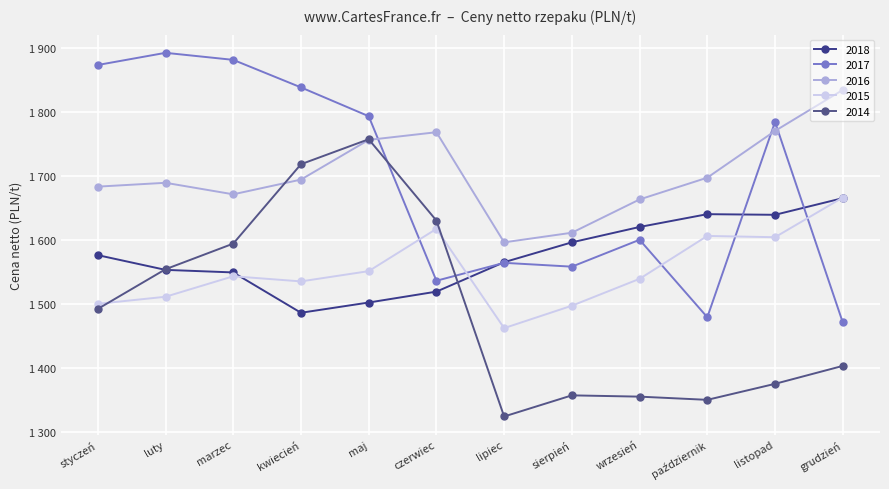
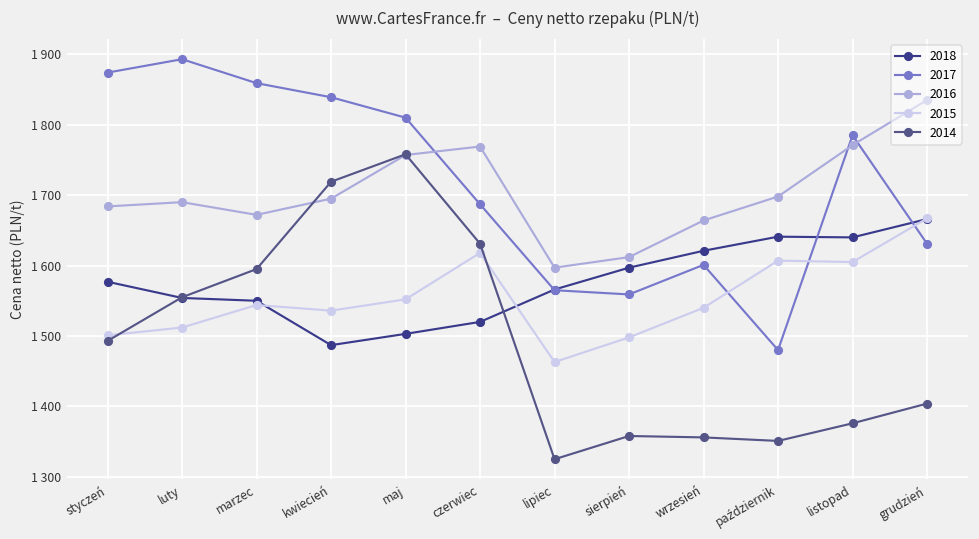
2017, marzec: 1880 -> 1860
2017, maj: 1790 -> 1810
2017, czerwiec: 1540 -> 1690
2017, grudzień: 1470 -> 1630
